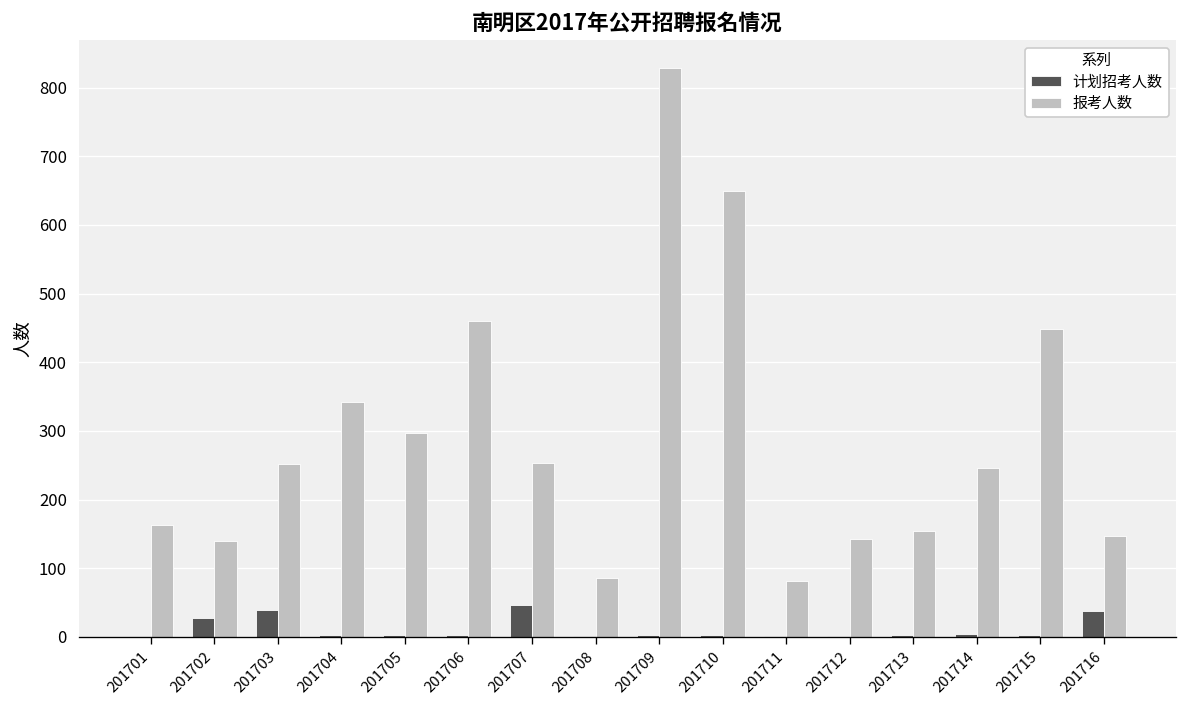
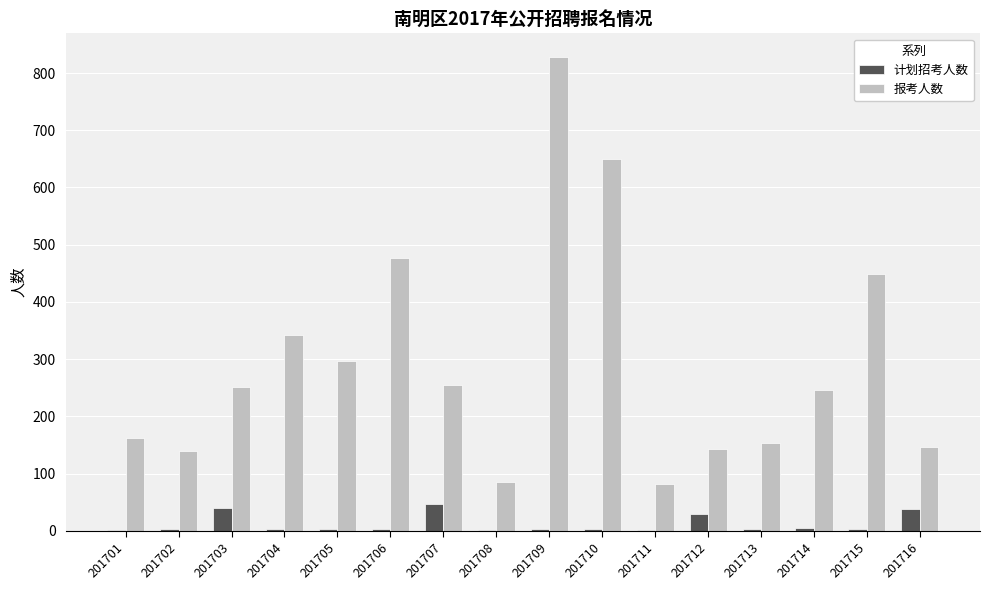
计划招考人数, 201702: 30 -> 0
报考人数, 201706: 460 -> 480
计划招考人数, 201712: 0 -> 30
